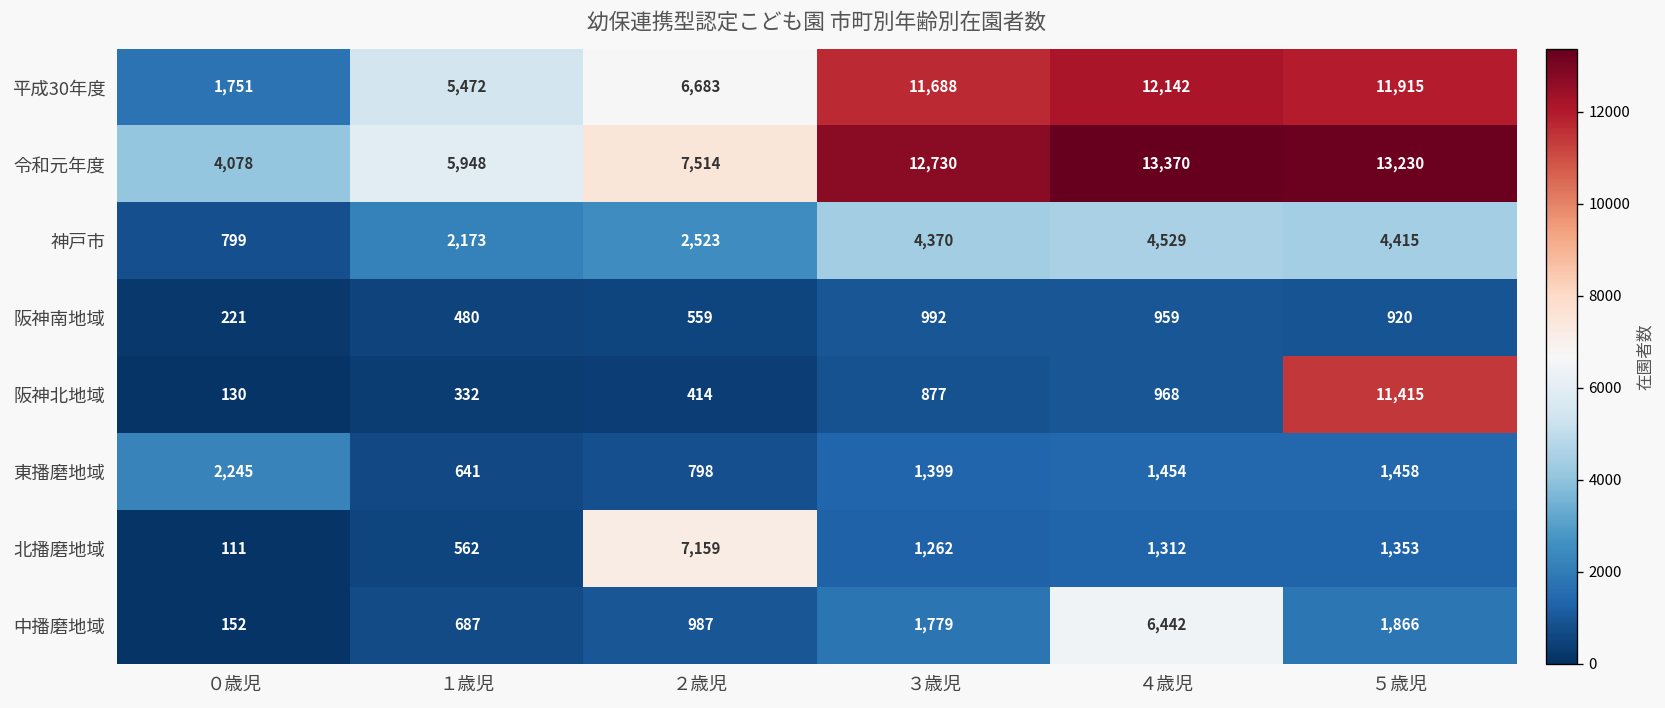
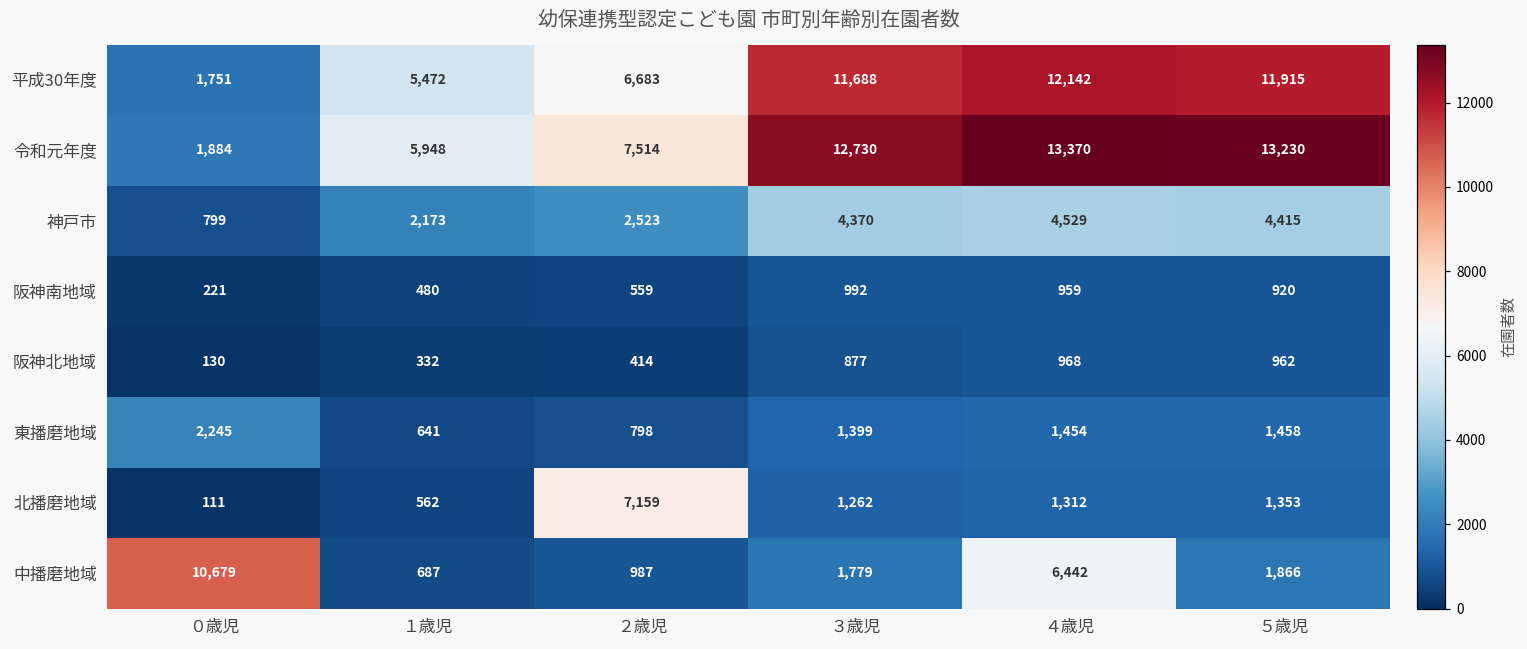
令和元年度, ０歳児: 4,078 -> 1,884
阪神北地域, ５歳児: 11,415 -> 962
中播磨地域, ０歳児: 152 -> 10,679
